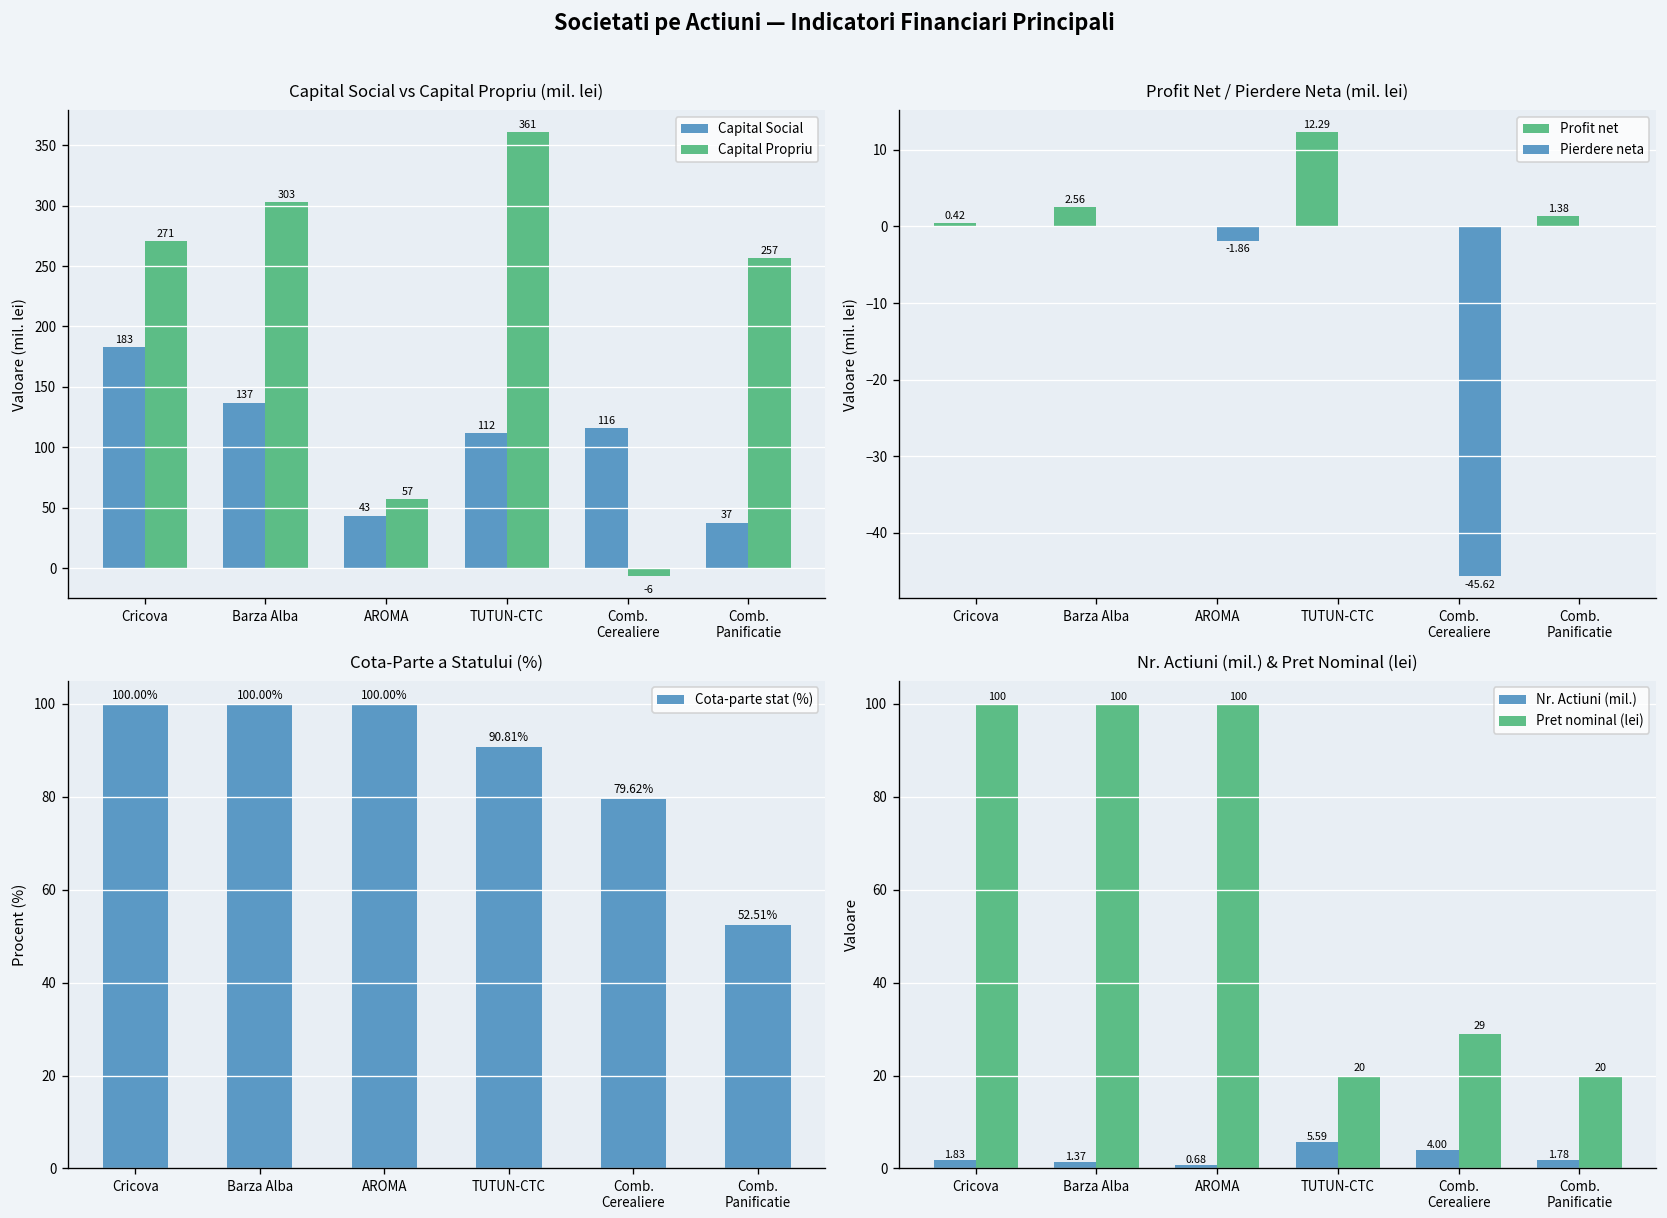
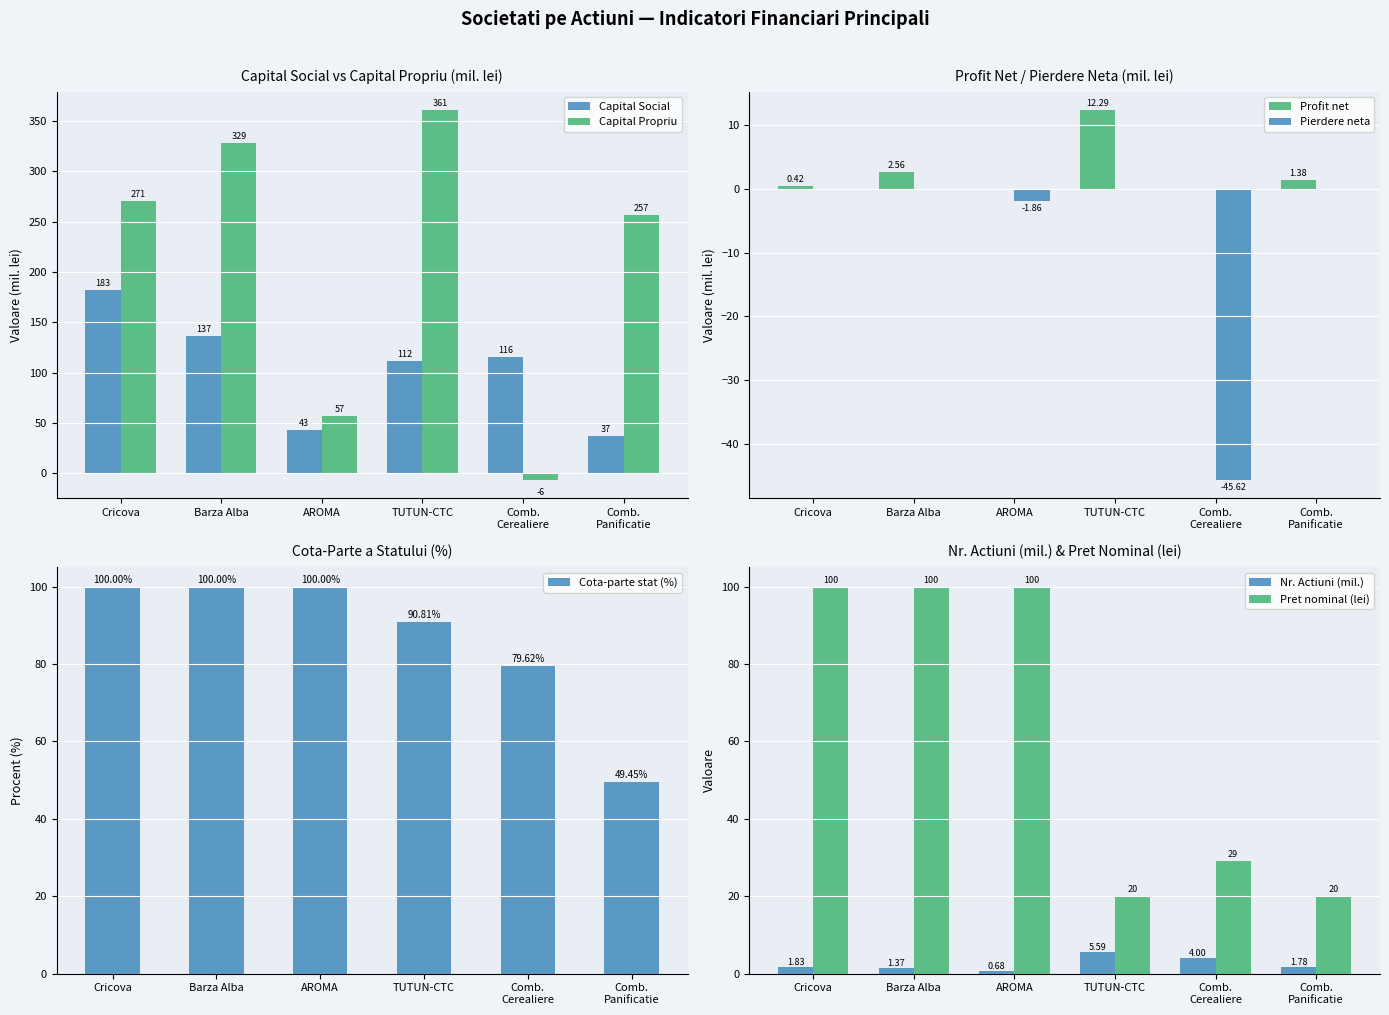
Capital Social vs Capital Propriu (mil. lei), Capital Propriu, Barza Alba: 303 -> 329
Cota-Parte a Statului (%), Comb. Panificatie: 52.51% -> 49.45%
